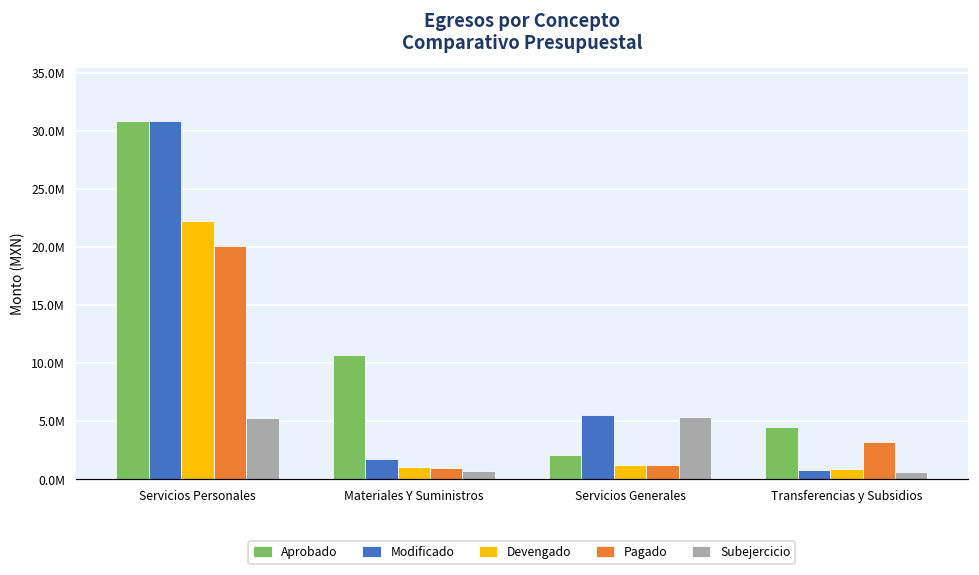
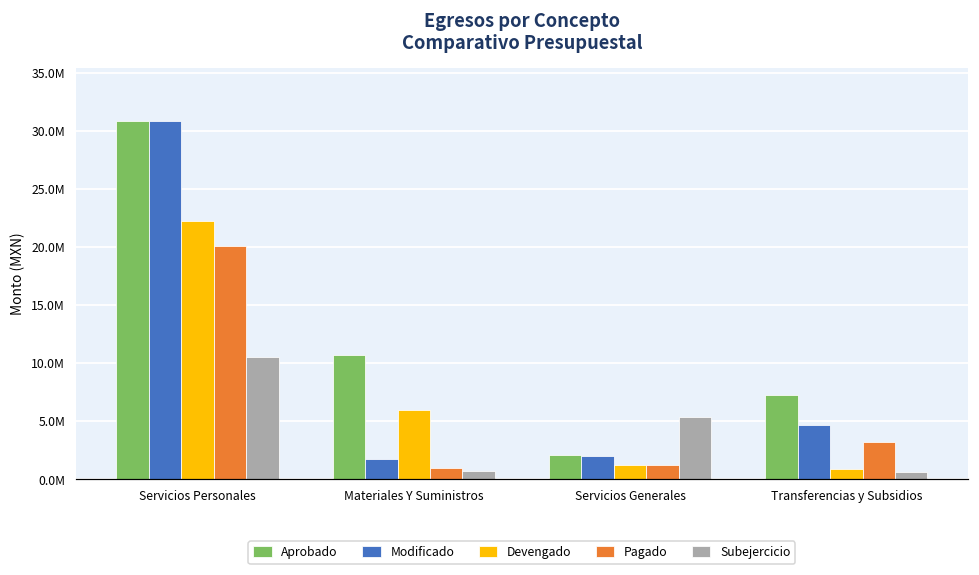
Subejercicio, Servicios Personales: 5300000 -> 10600000
Devengado, Materiales Y Suministros: 1100000 -> 6000000
Modificado, Servicios Generales: 5500000 -> 2000000
Aprobado, Transferencias y Subsidios: 4500000 -> 7300000
Modificado, Transferencias y Subsidios: 800000 -> 4700000
